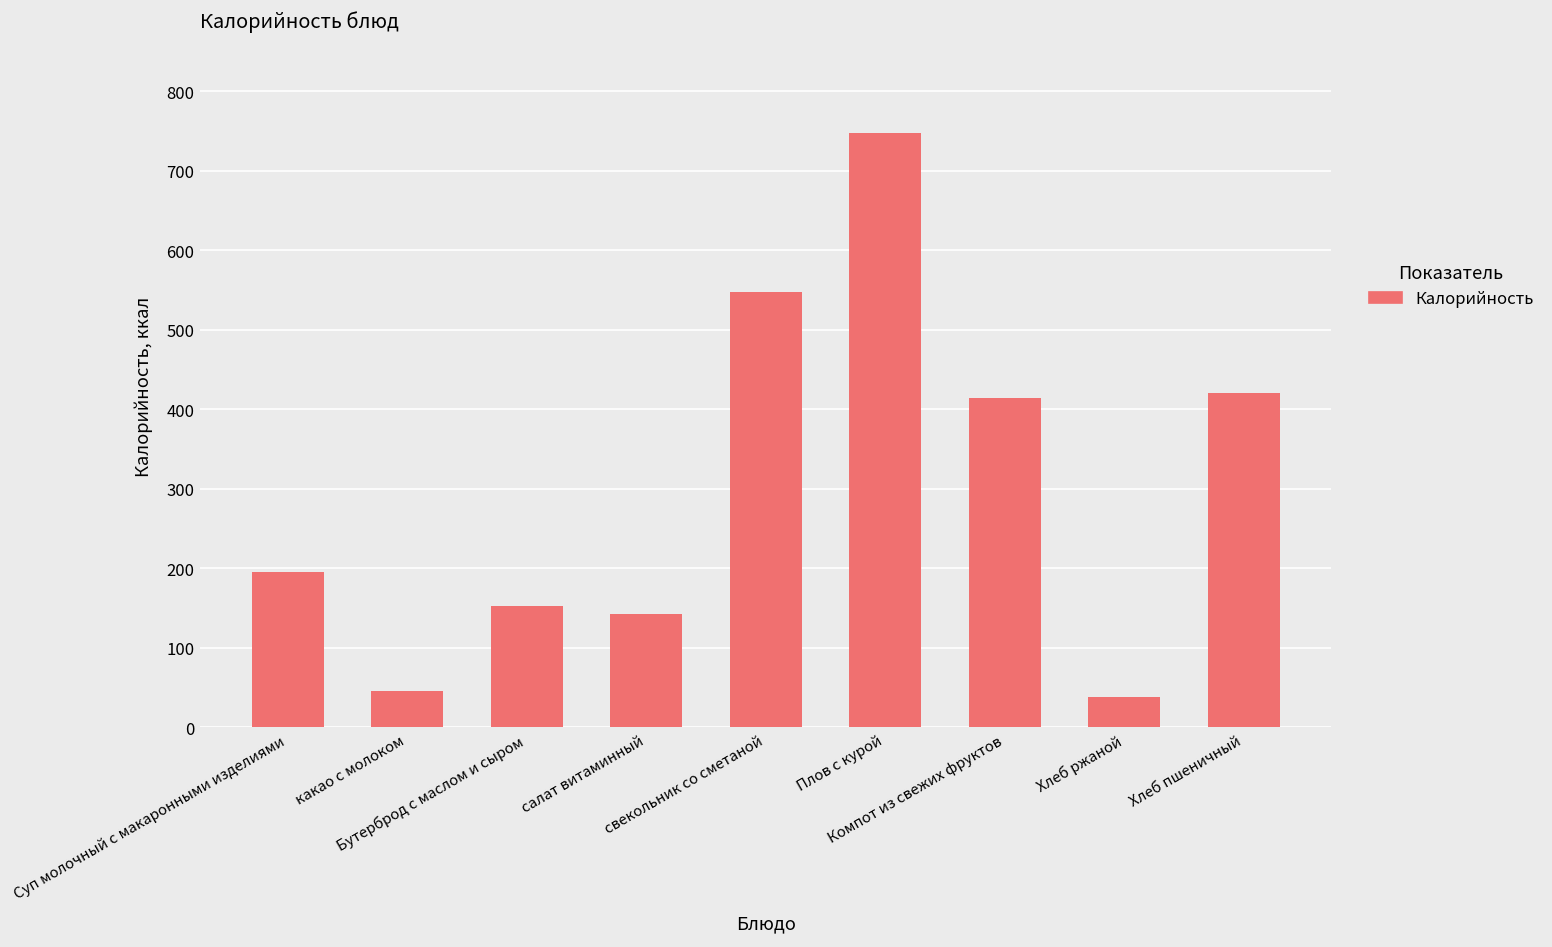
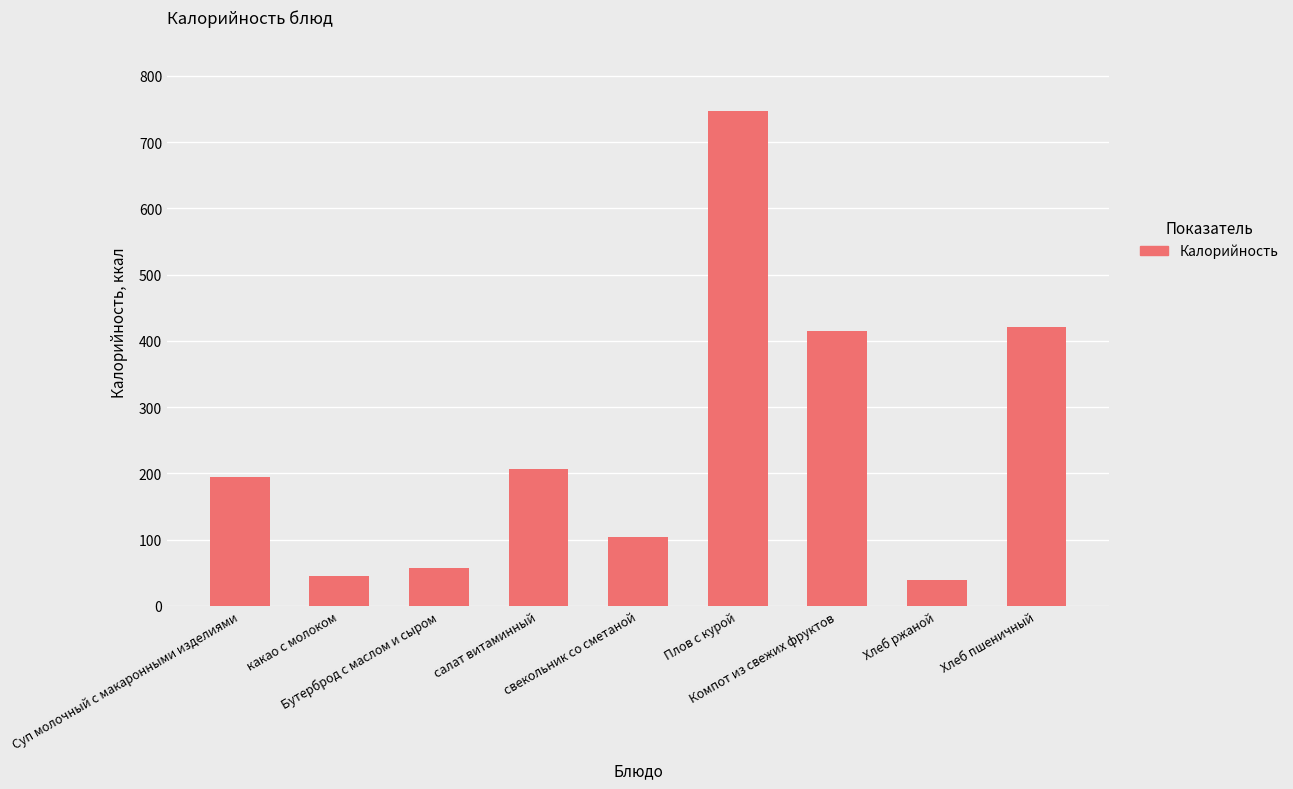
Бутерброд с маслом и сыром: 150 -> 60
салат витаминный: 140 -> 210
свекольник со сметаной: 550 -> 100
